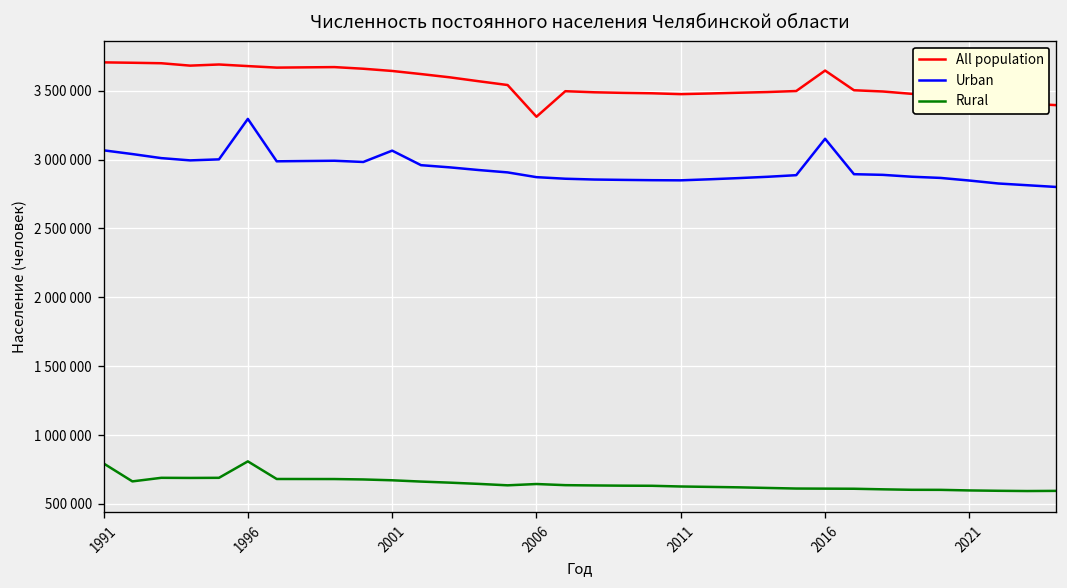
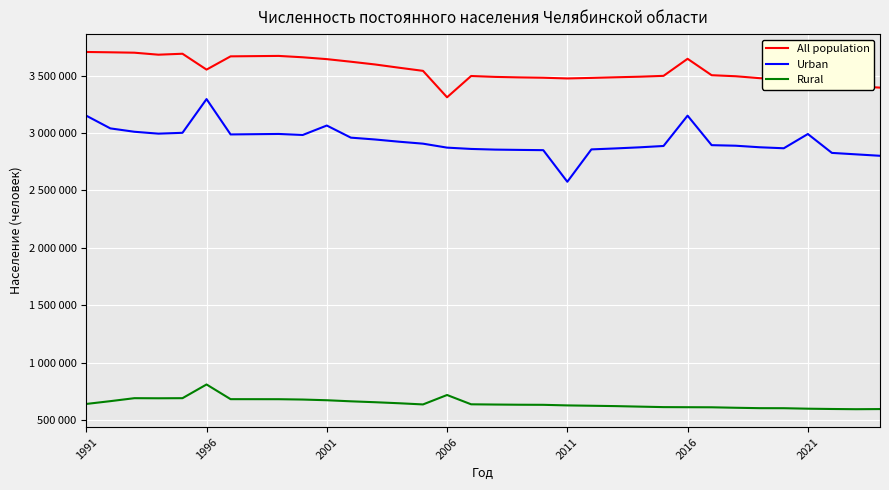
Urban, 1991: 3070000 -> 3150000
Rural, 1991: 790000 -> 640000
All population, 1996: 3680000 -> 3550000
Rural, 2006: 640000 -> 720000
Urban, 2011: 2850000 -> 2580000
Urban, 2021: 2850000 -> 2990000
